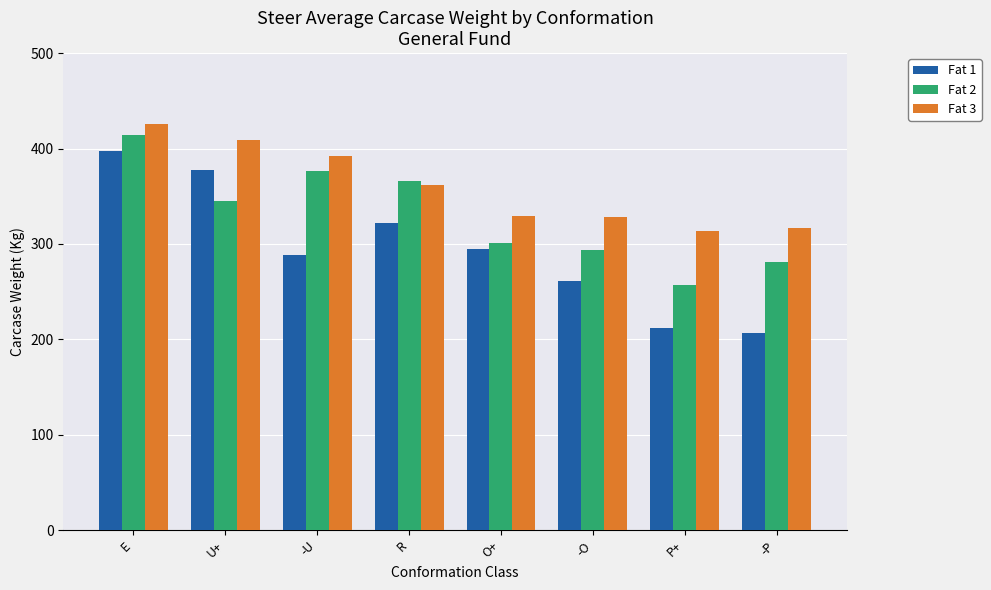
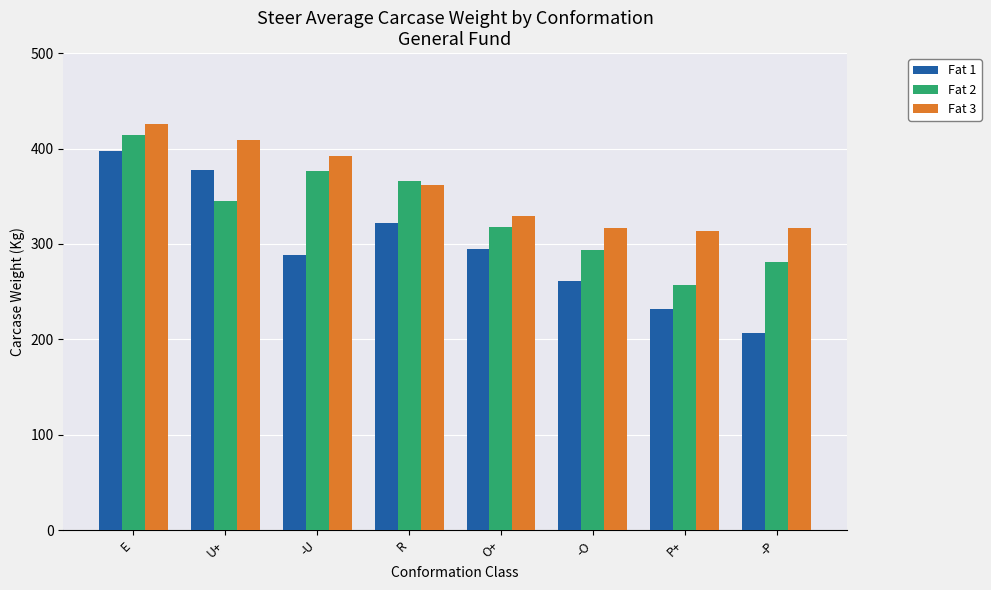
Fat 2, O+: 300 -> 320
Fat 3, -O: 330 -> 320
Fat 1, P+: 210 -> 230
